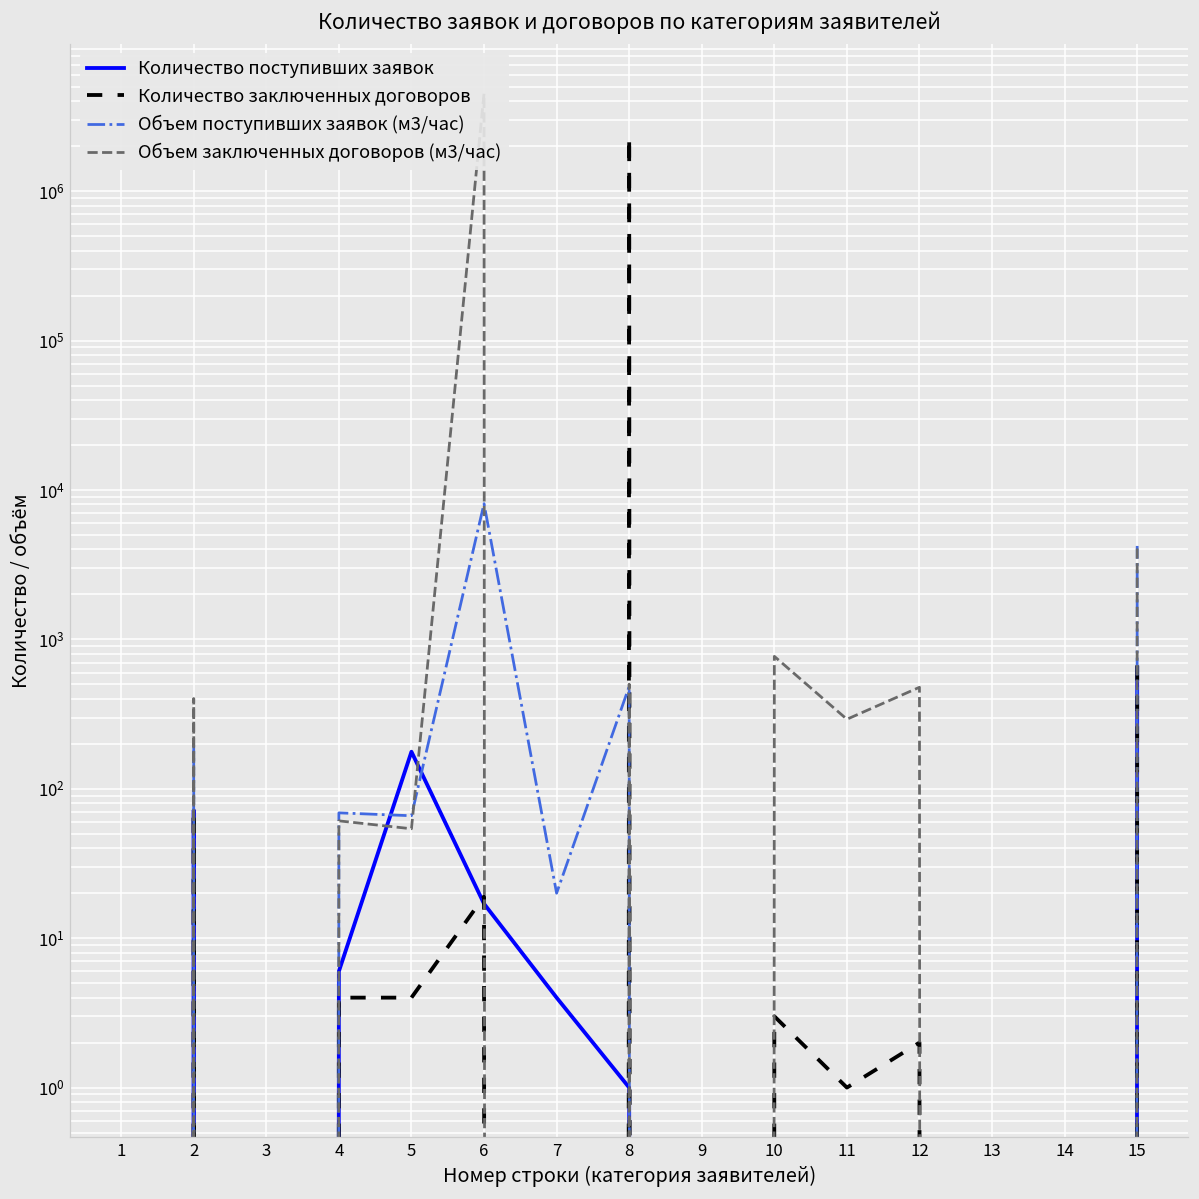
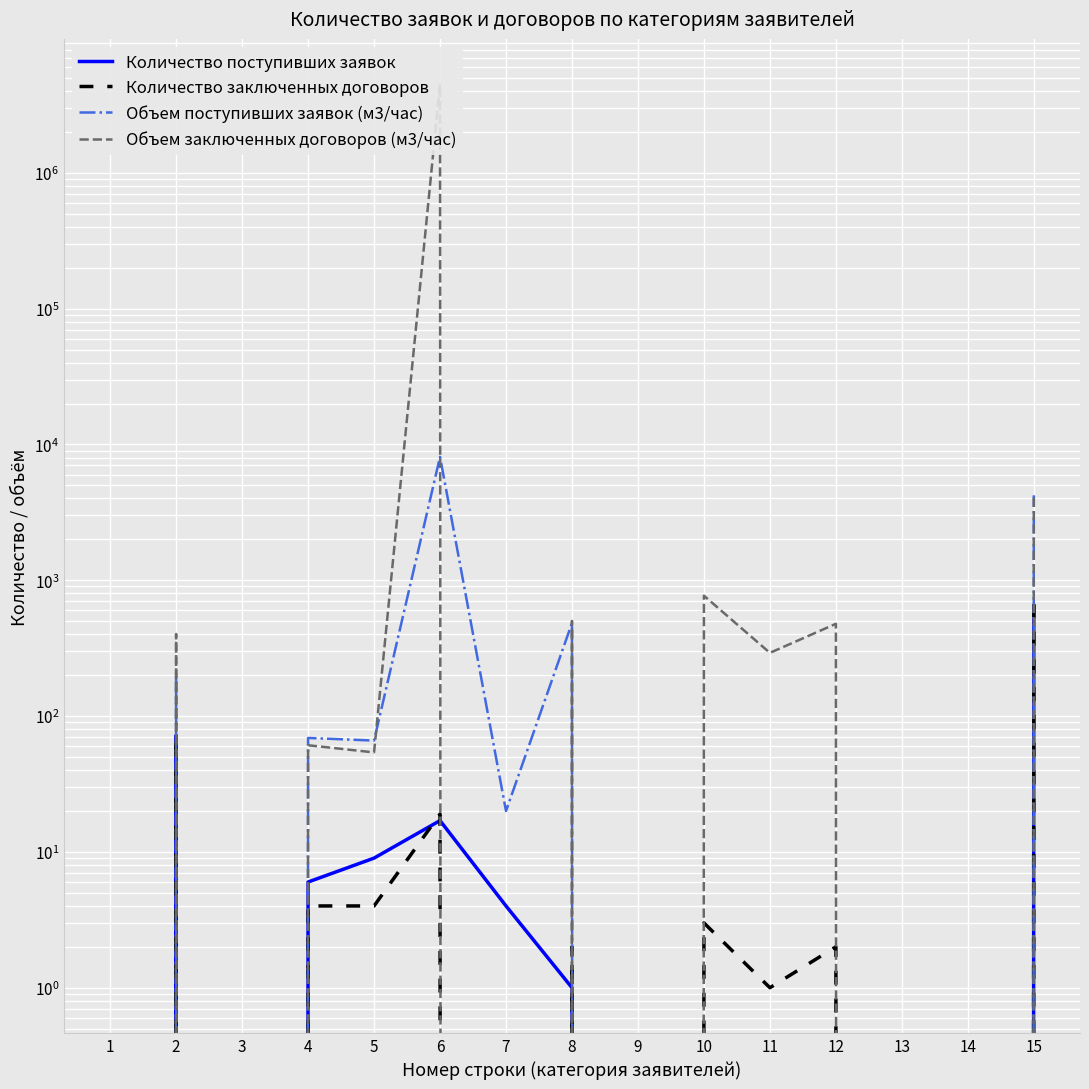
Количество поступивших заявок, 5: 180 -> 9
Количество заключенных договоров, 8: 2300000 -> 2
